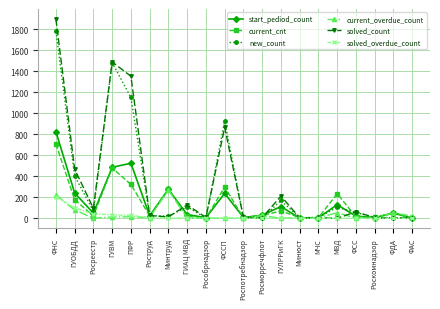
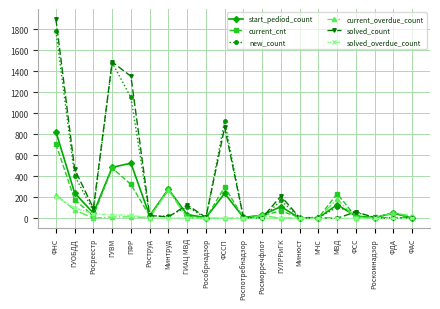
current_overdue_count, МВД: 50 -> 180
